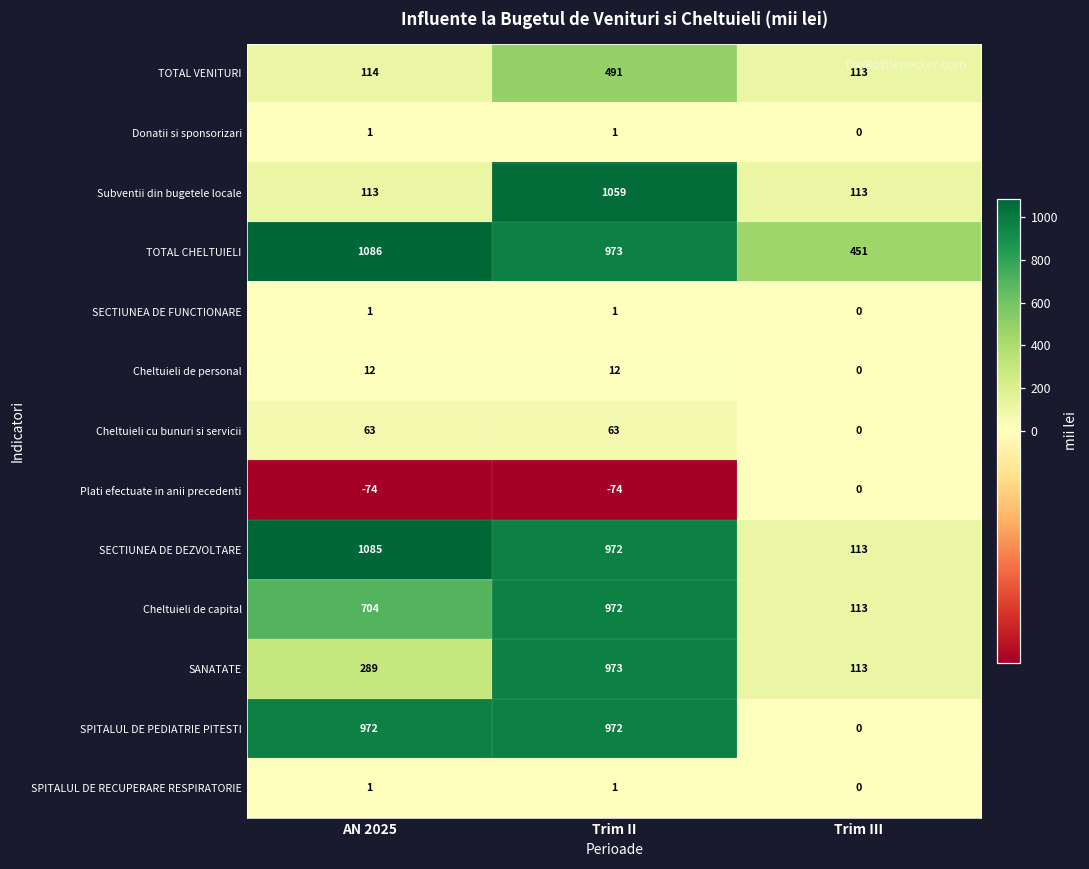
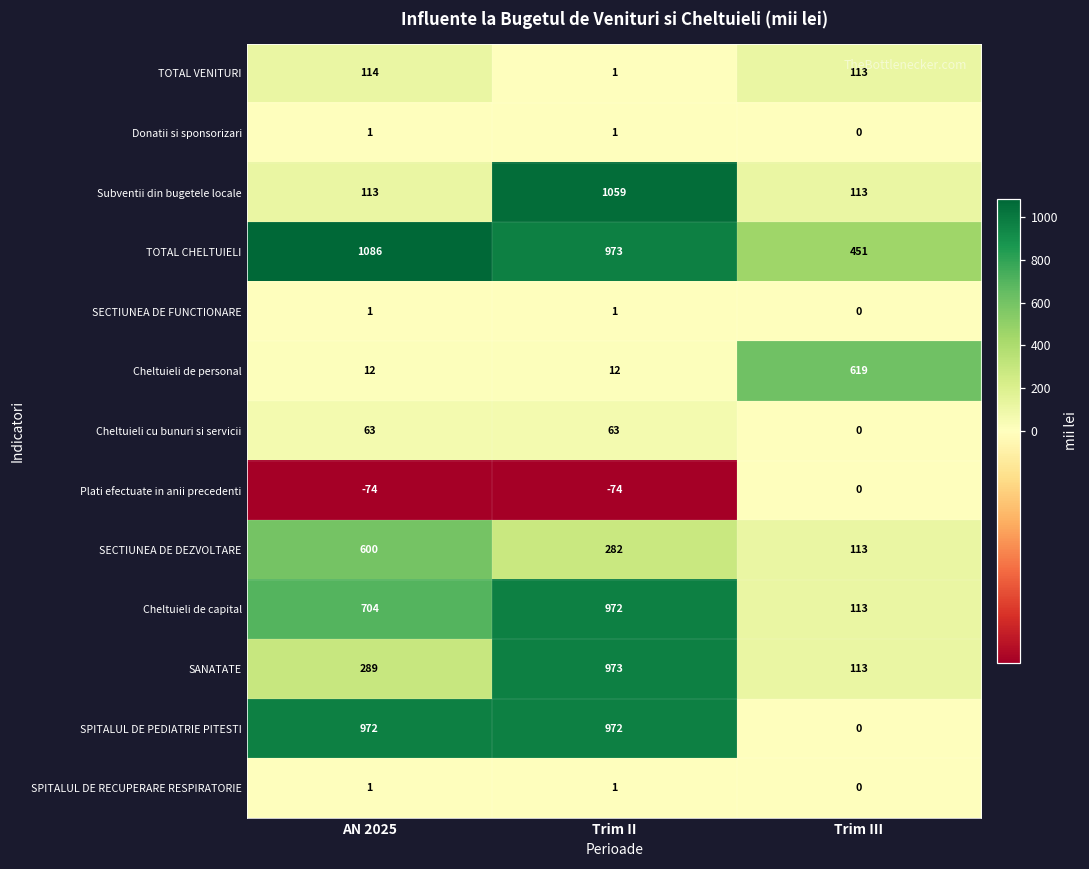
TOTAL VENITURI, Trim II: 491 -> 1
Cheltuieli de personal, Trim III: 0 -> 619
SECTIUNEA DE DEZVOLTARE, AN 2025: 1085 -> 600
SECTIUNEA DE DEZVOLTARE, Trim II: 972 -> 282
